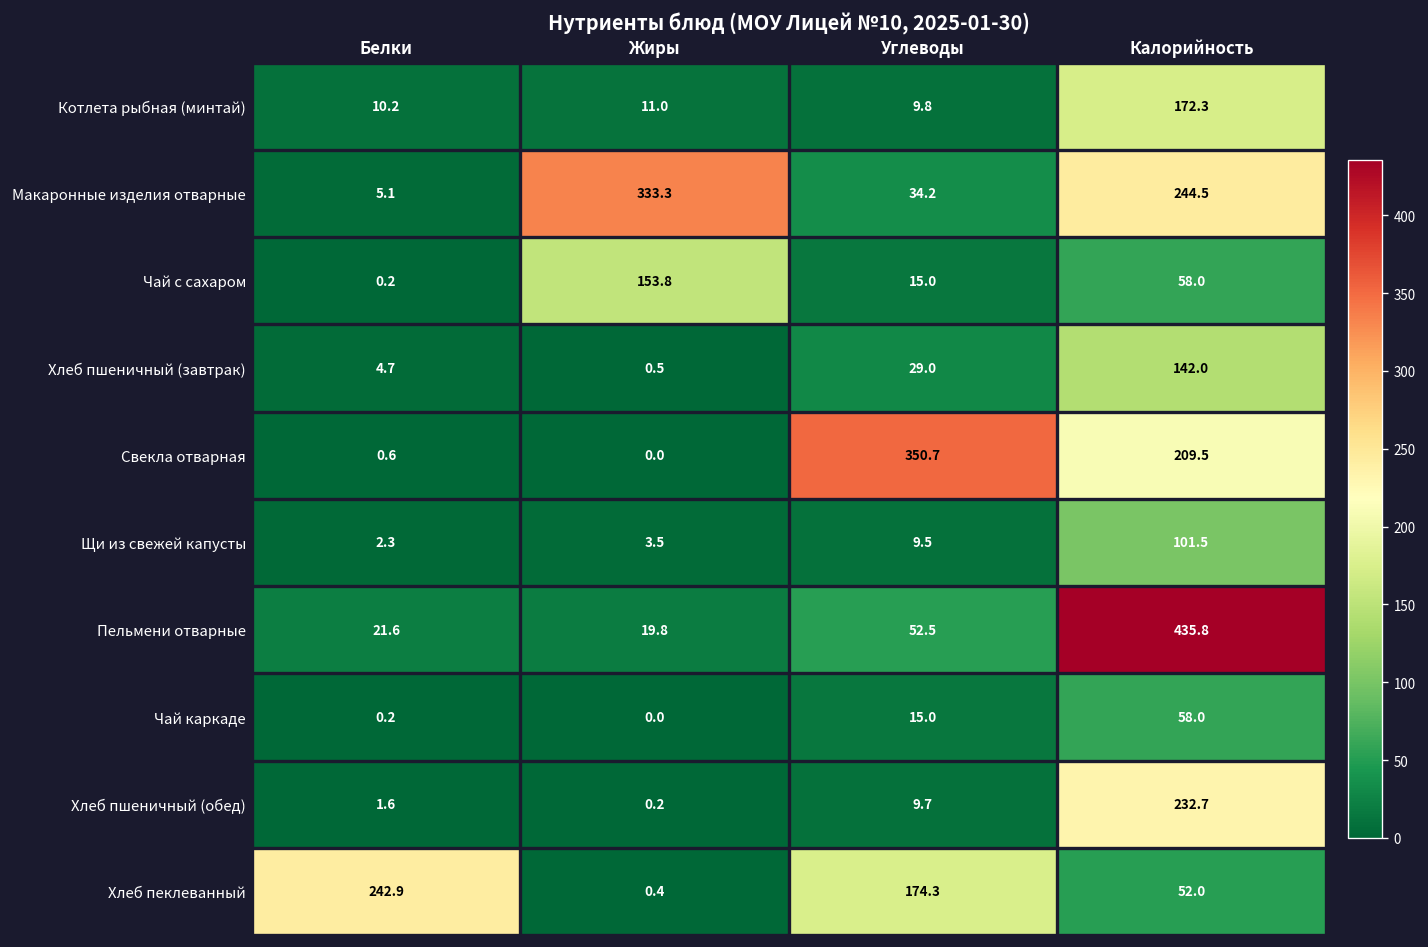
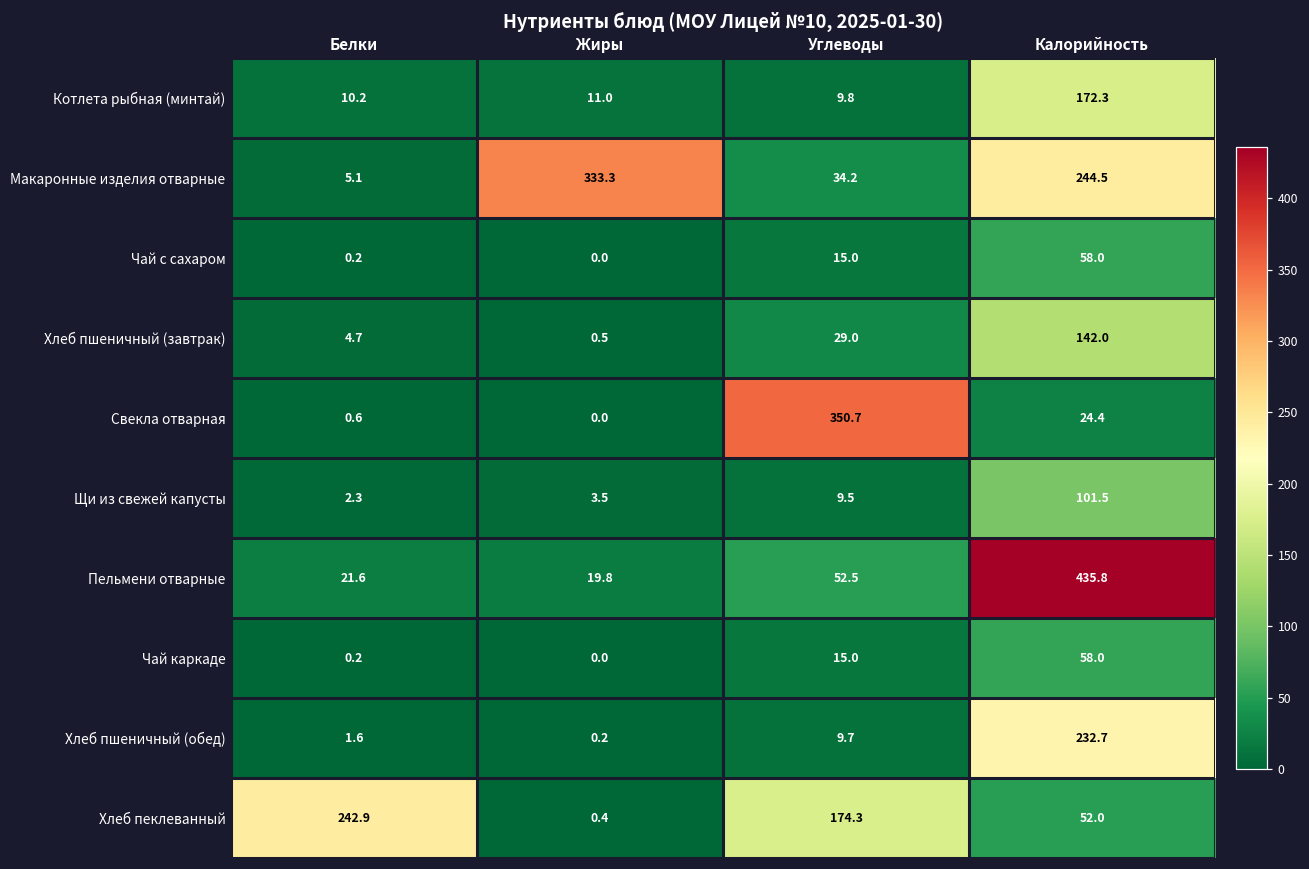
Чай с сахаром, Жиры: 153.8 -> 0.0
Свекла отварная, Калорийность: 209.5 -> 24.4
